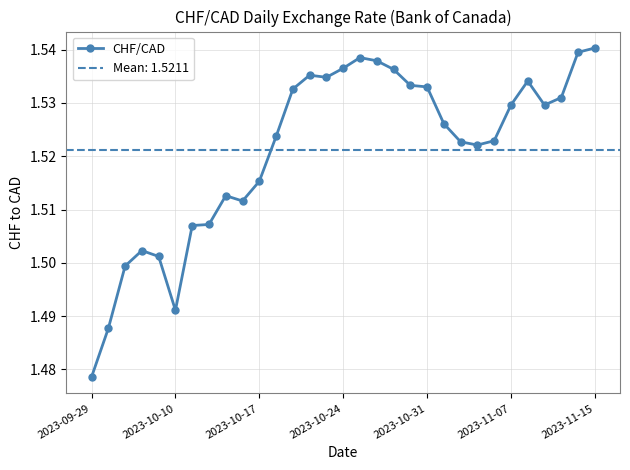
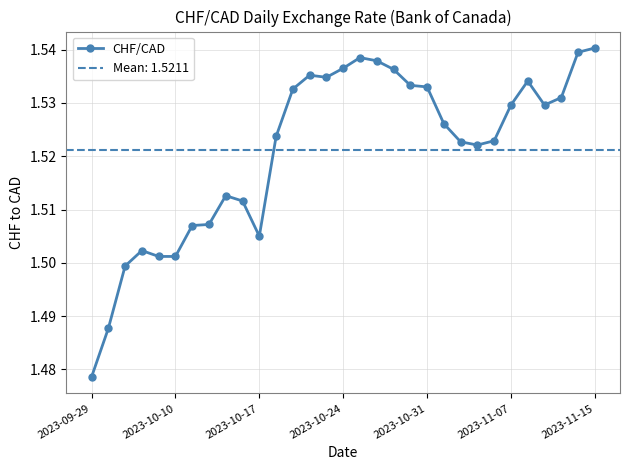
2023-10-10: 1.491 -> 1.501
2023-10-17: 1.515 -> 1.505
